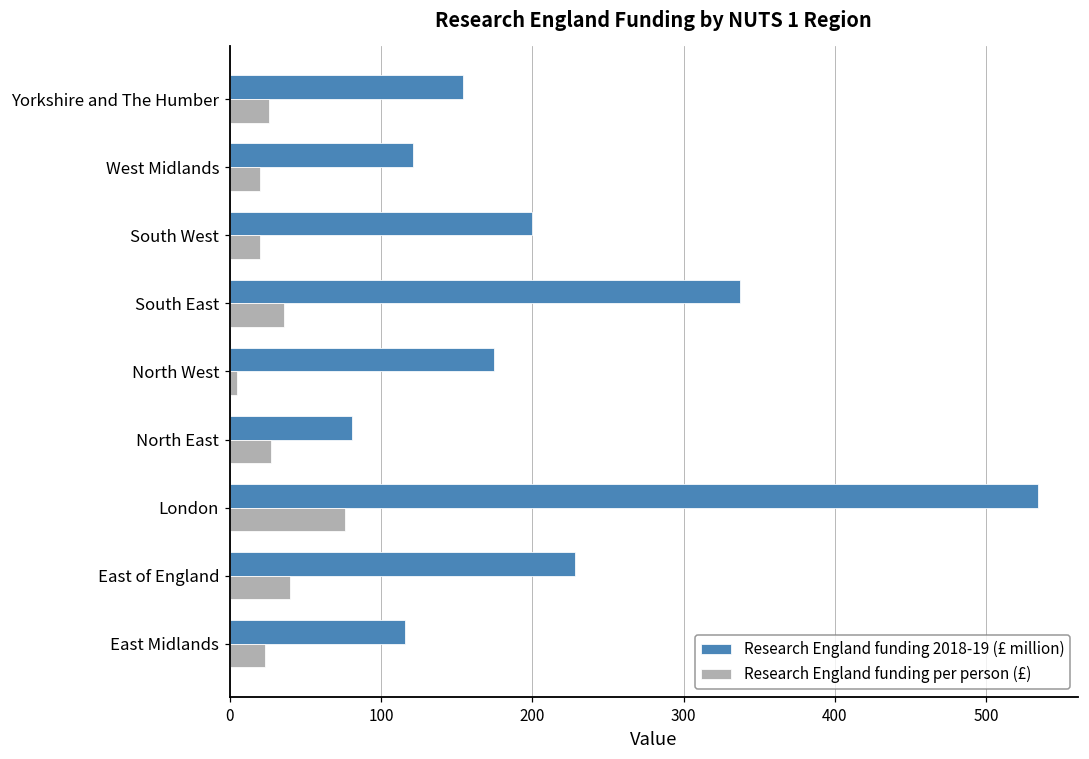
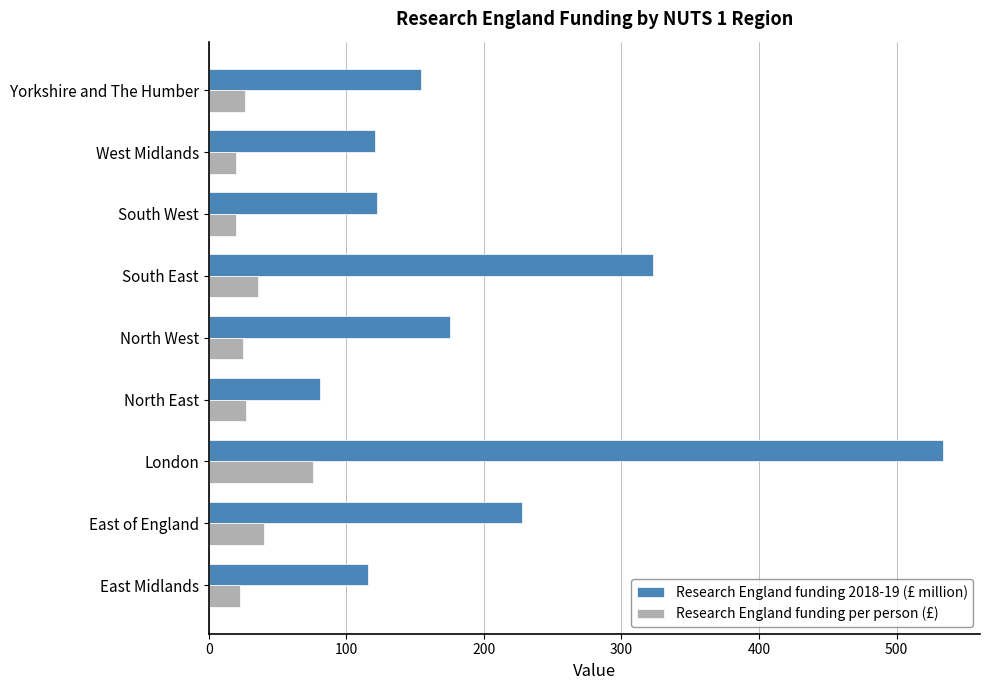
Research England funding 2018-19 (£ million), South West: 200 -> 122
Research England funding 2018-19 (£ million), South East: 337 -> 323
Research England funding per person (£), North West: 5 -> 25
